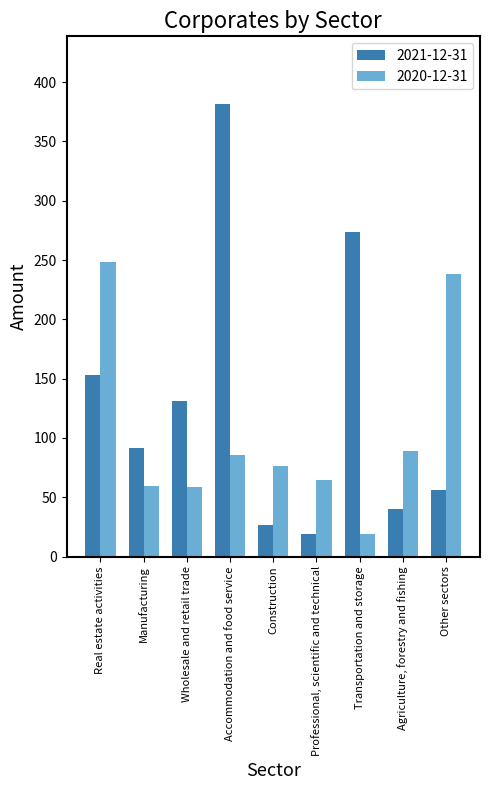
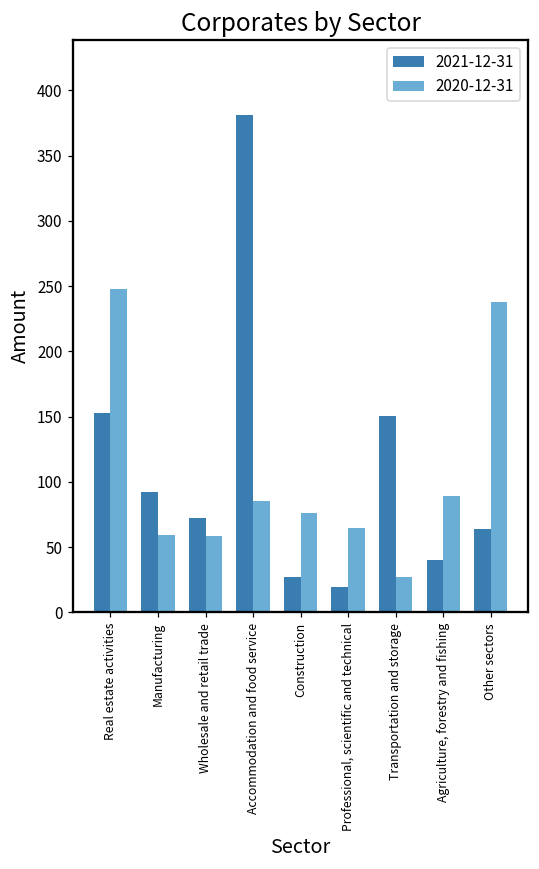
2021-12-31, Wholesale and retail trade: 131 -> 73
2021-12-31, Transportation and storage: 273 -> 150
2020-12-31, Transportation and storage: 19 -> 27
2021-12-31, Other sectors: 56 -> 64
